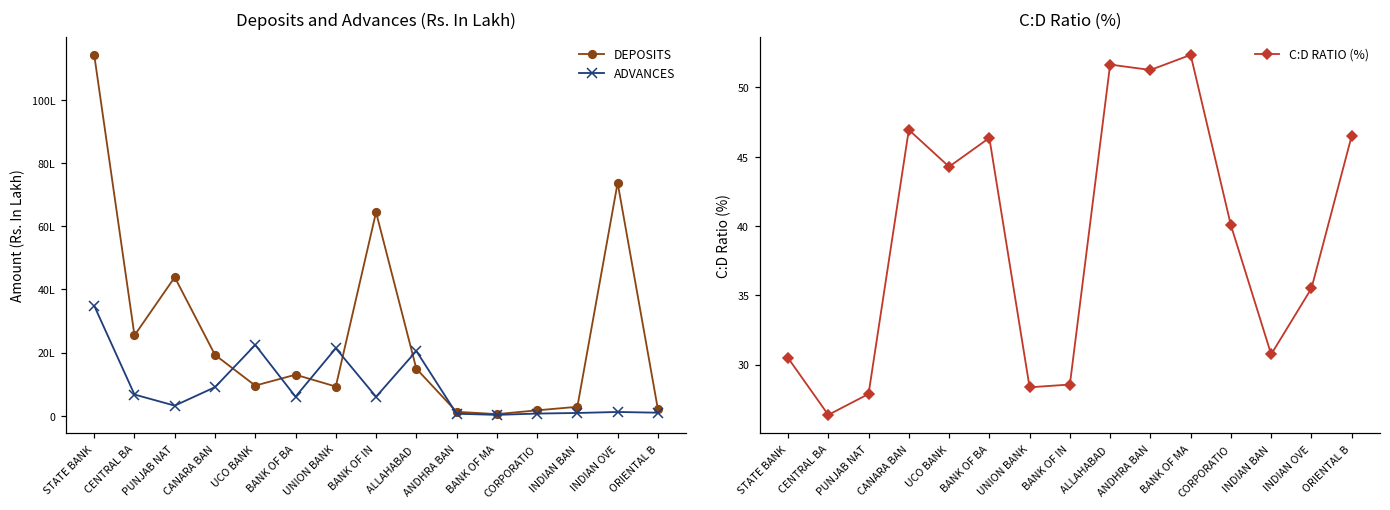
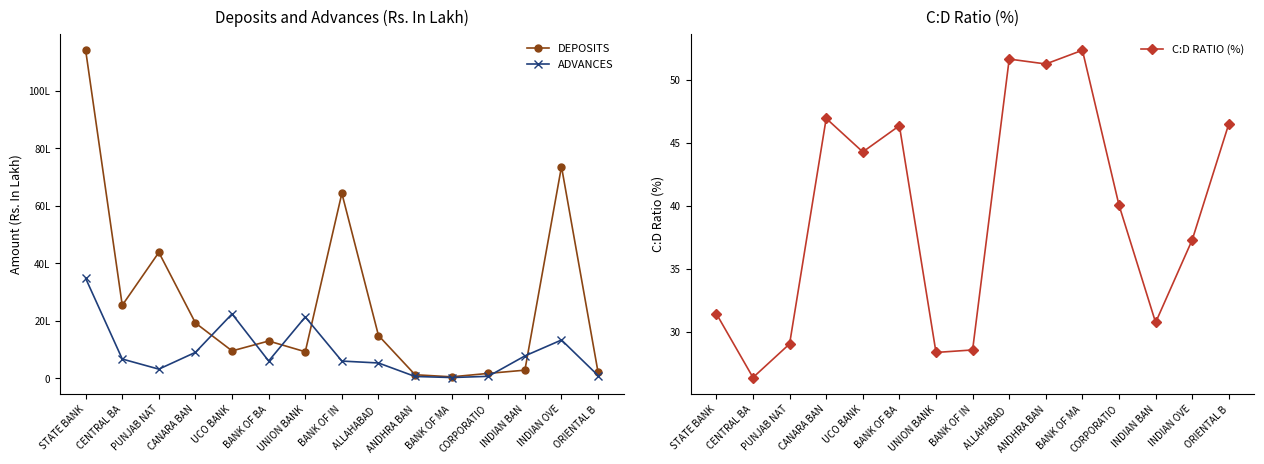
Deposits and Advances (Rs. In Lakh), ADVANCES, ALLAHABAD: 20L -> 5L
Deposits and Advances (Rs. In Lakh), ADVANCES, INDIAN BAN: 1L -> 8L
Deposits and Advances (Rs. In Lakh), ADVANCES, INDIAN OVE: 1L -> 13L
C:D Ratio (%), STATE BANK: 30.5 -> 31.4
C:D Ratio (%), PUNJAB NAT: 27.9 -> 29.0
C:D Ratio (%), INDIAN OVE: 35.5 -> 37.3
